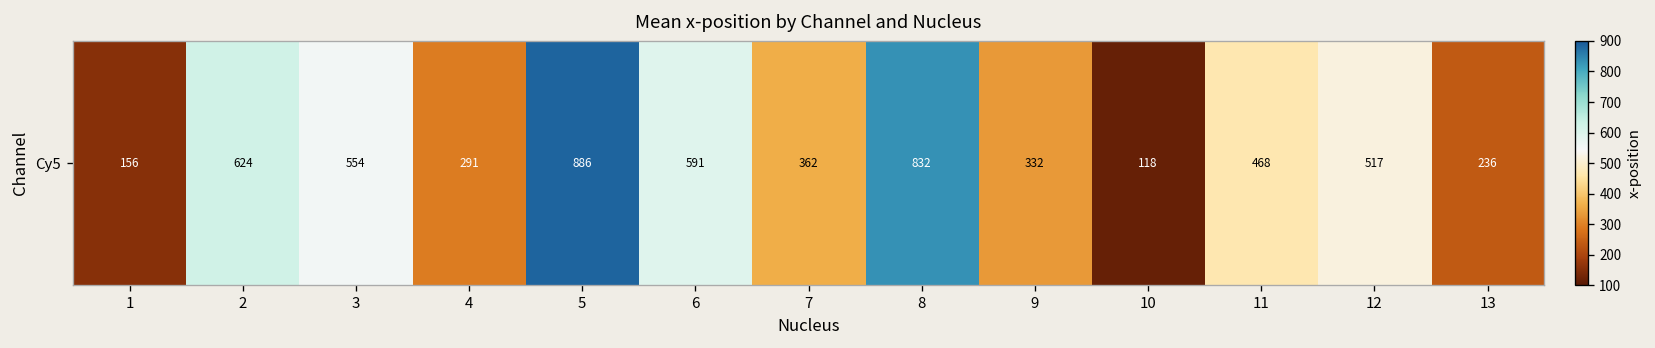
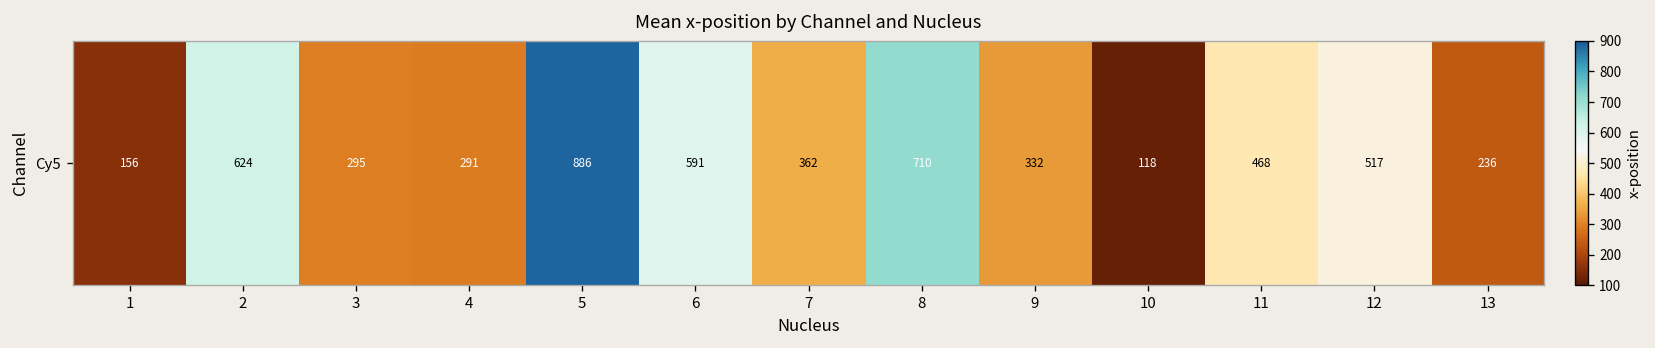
Cy5, 3: 554 -> 295
Cy5, 8: 832 -> 710
